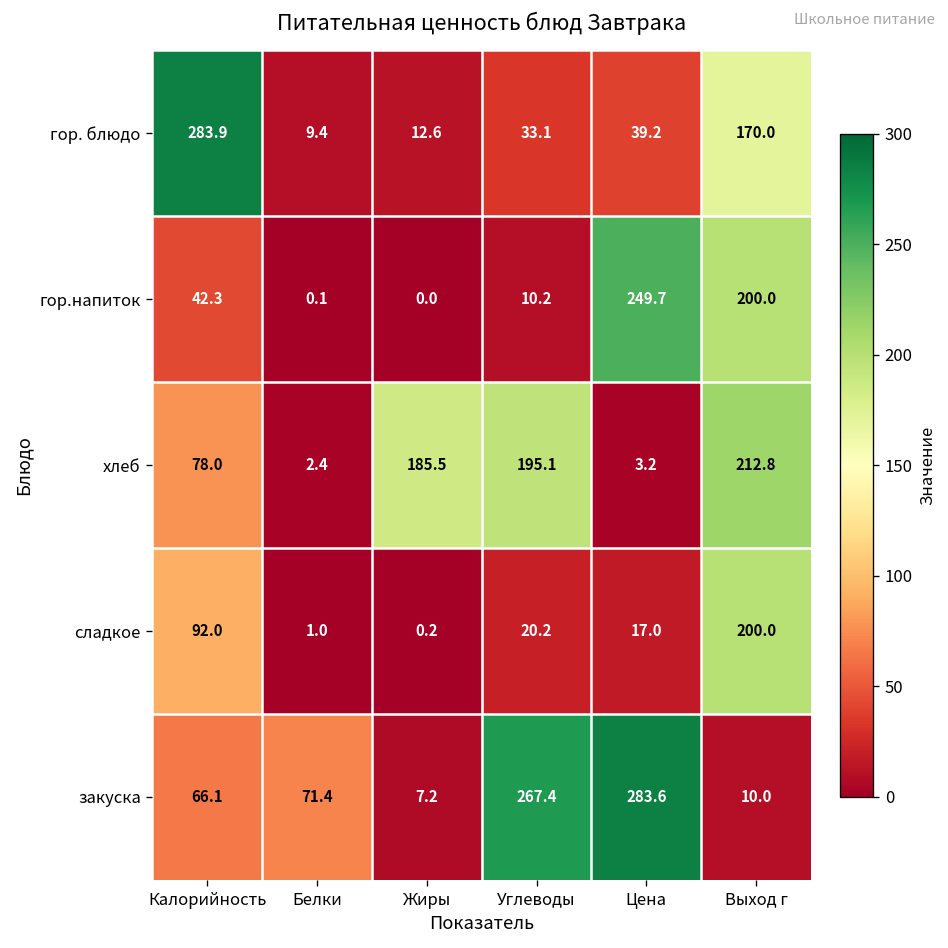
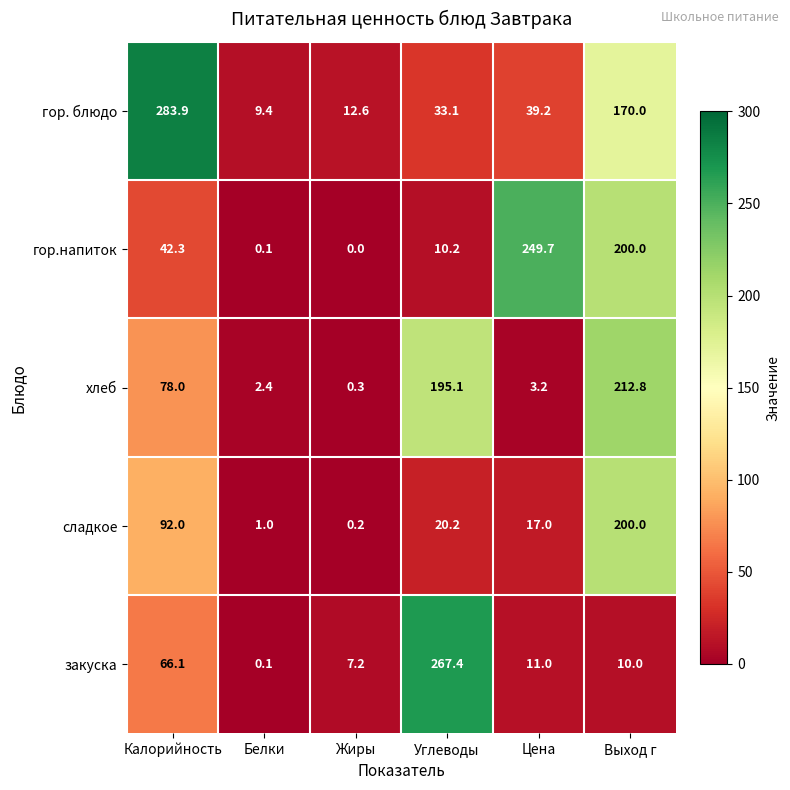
хлеб, Жиры: 185.5 -> 0.3
закуска, Белки: 71.4 -> 0.1
закуска, Цена: 283.6 -> 11.0
